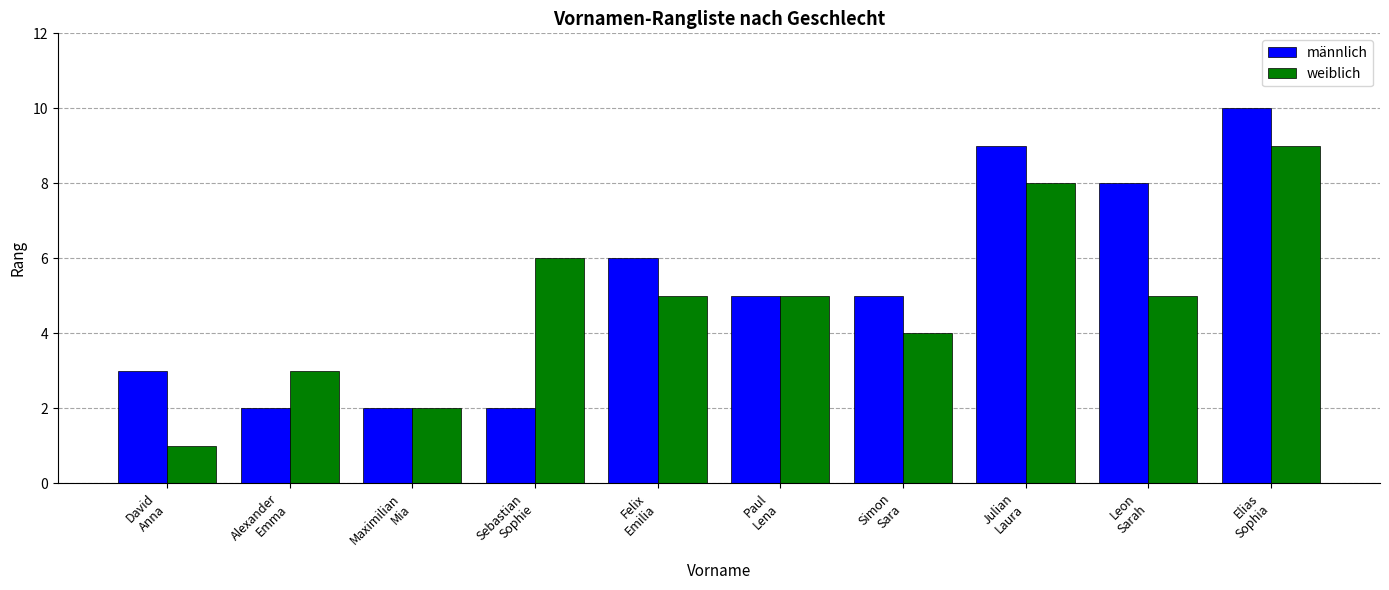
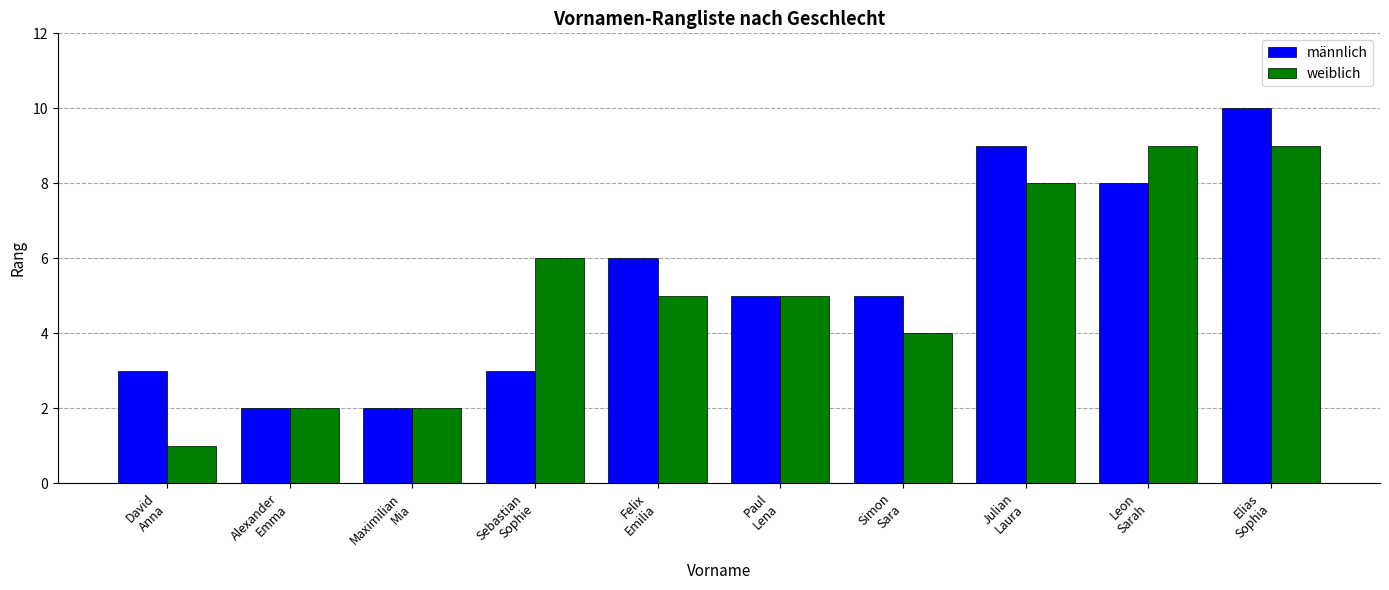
weiblich, Alexander Emma: 3 -> 2
männlich, Sebastian Sophie: 2 -> 3
weiblich, Leon Sarah: 5 -> 9
